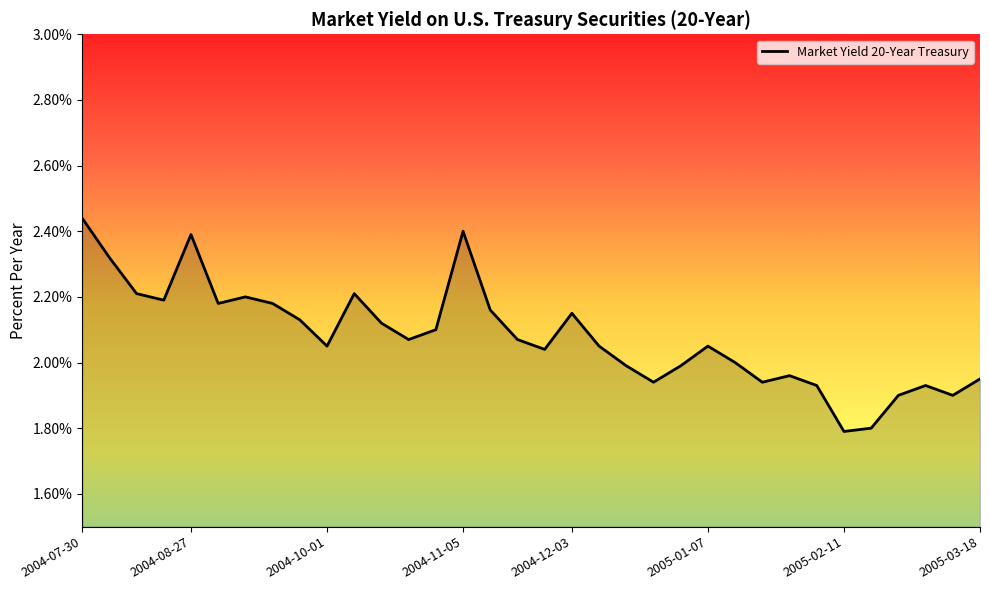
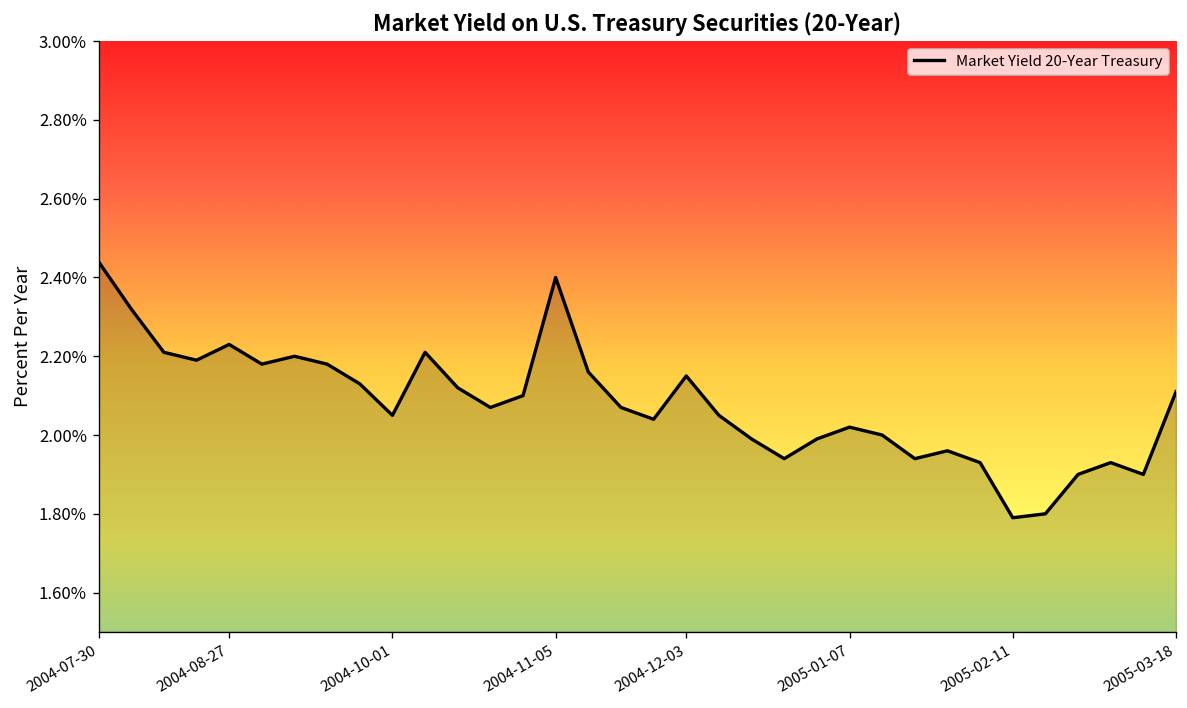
2004-08-27: 2.39% -> 2.23%
2005-01-07: 2.05% -> 2.02%
2005-03-18: 1.95% -> 2.11%
